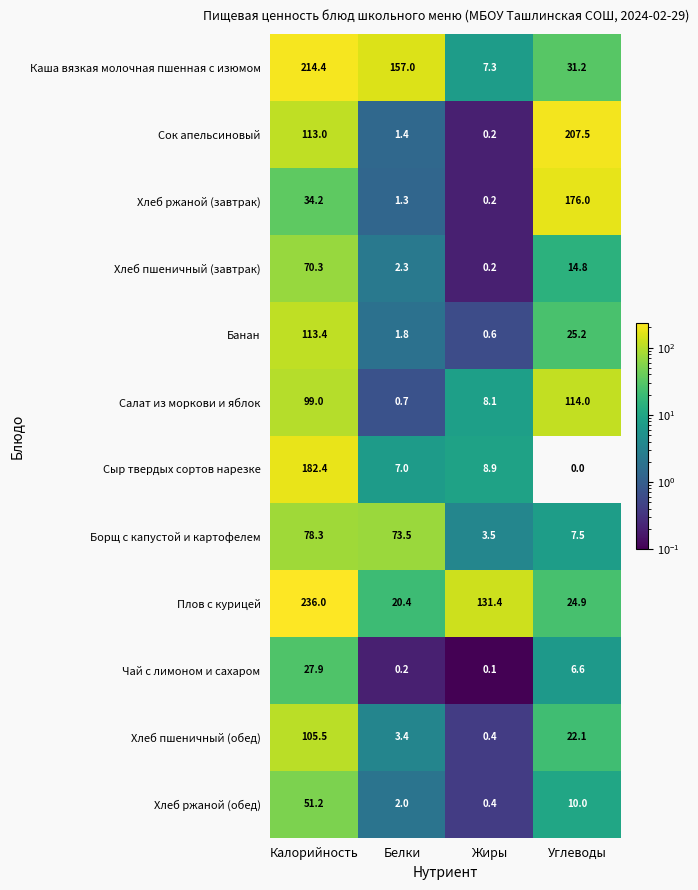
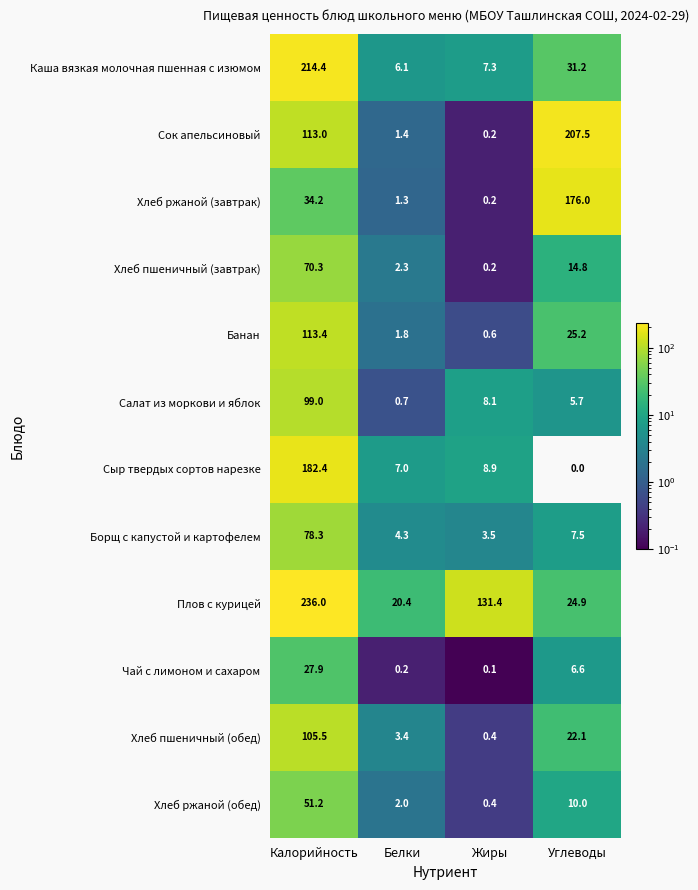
Каша вязкая молочная пшенная с изюмом, Белки: 157.0 -> 6.1
Салат из моркови и яблок, Углеводы: 114.0 -> 5.7
Борщ с капустой и картофелем, Белки: 73.5 -> 4.3
